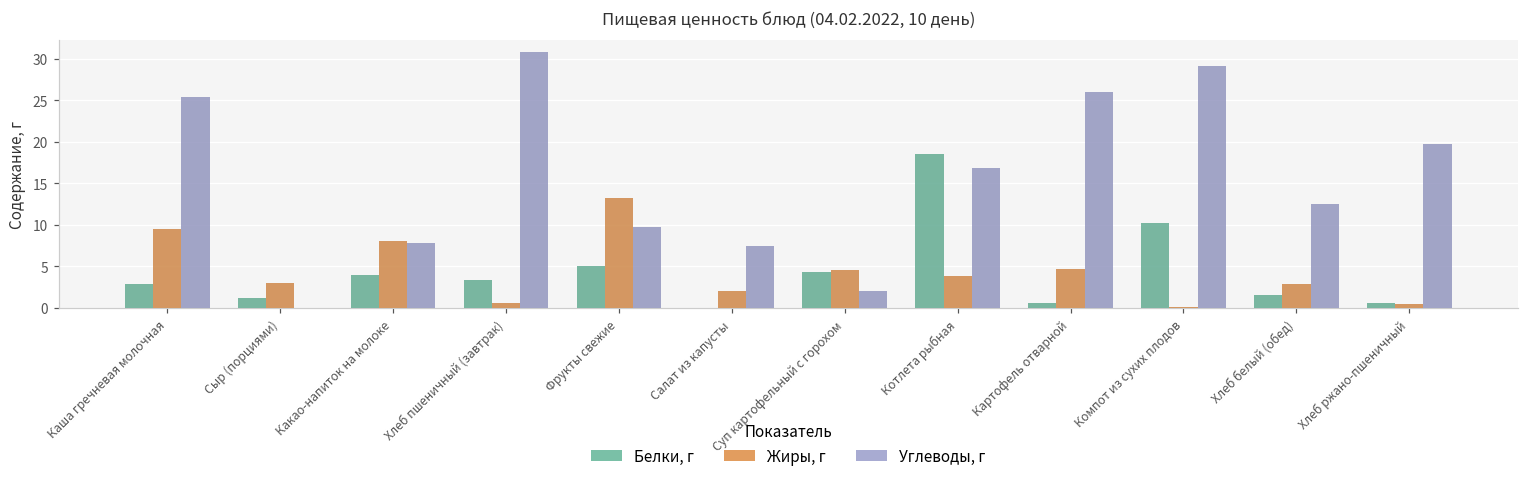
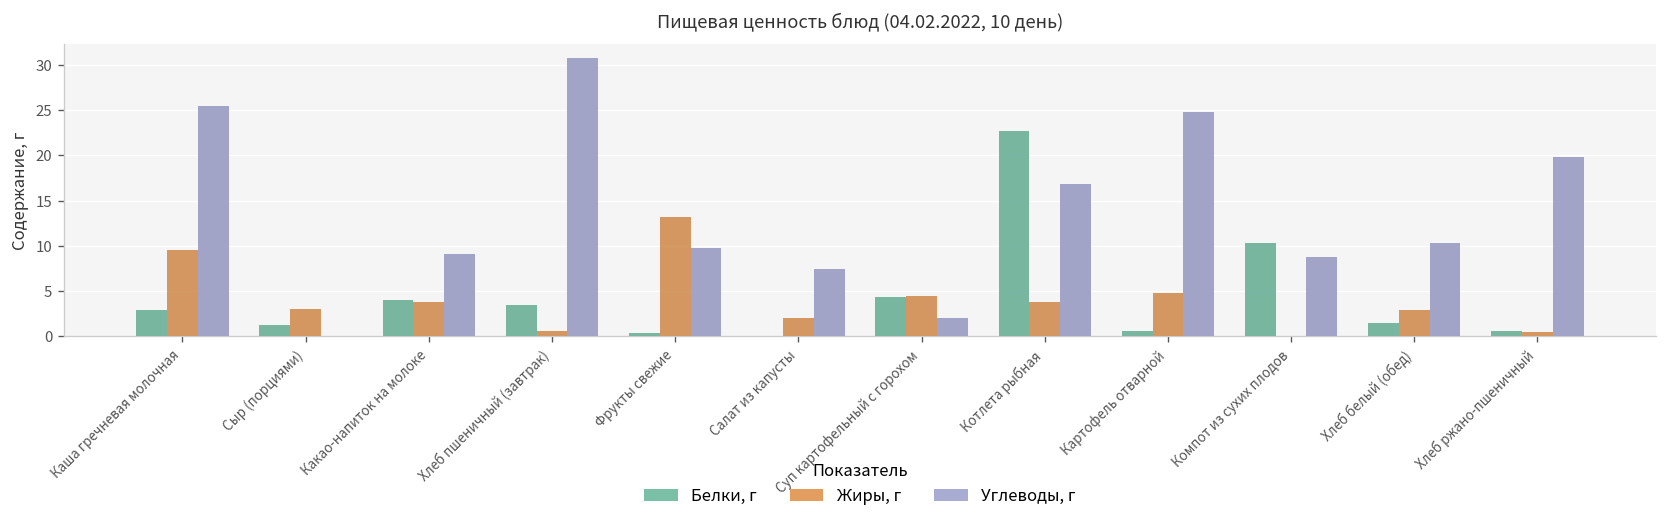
Жиры, г, Какао-напиток на молоке: 8 -> 4
Углеводы, г, Какао-напиток на молоке: 8 -> 9
Белки, г, Фрукты свежие: 5 -> 0
Белки, г, Котлета рыбная: 19 -> 23
Углеводы, г, Картофель отварной: 26 -> 25
Углеводы, г, Компот из сухих плодов: 29 -> 9
Углеводы, г, Хлеб белый (обед): 13 -> 10
